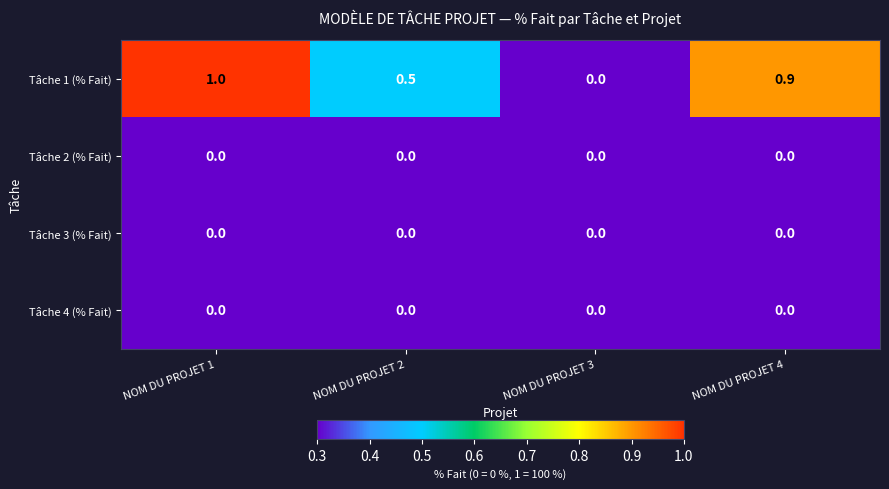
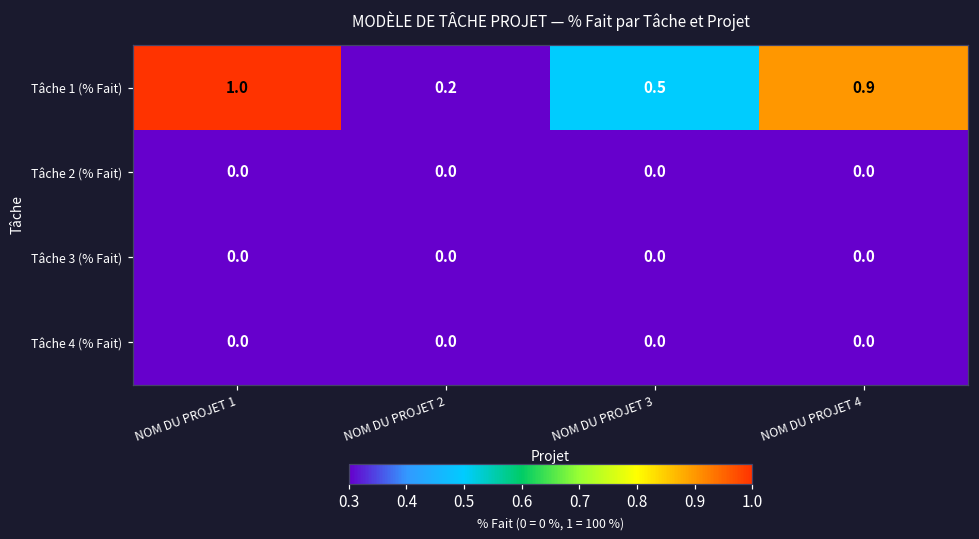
Tâche 1 (% Fait), NOM DU PROJET 2: 0.5 -> 0.2
Tâche 1 (% Fait), NOM DU PROJET 3: 0.0 -> 0.5
